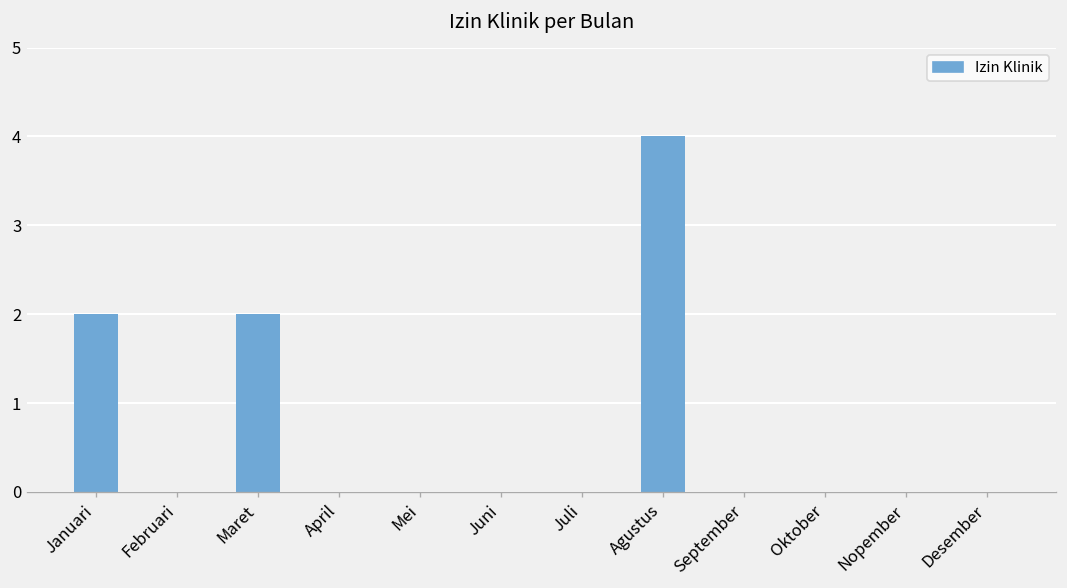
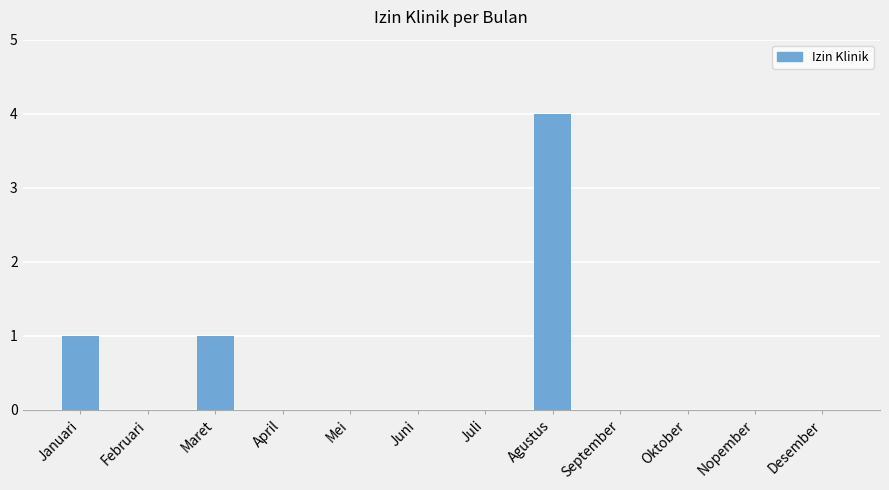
Januari: 2 -> 1
Maret: 2 -> 1
